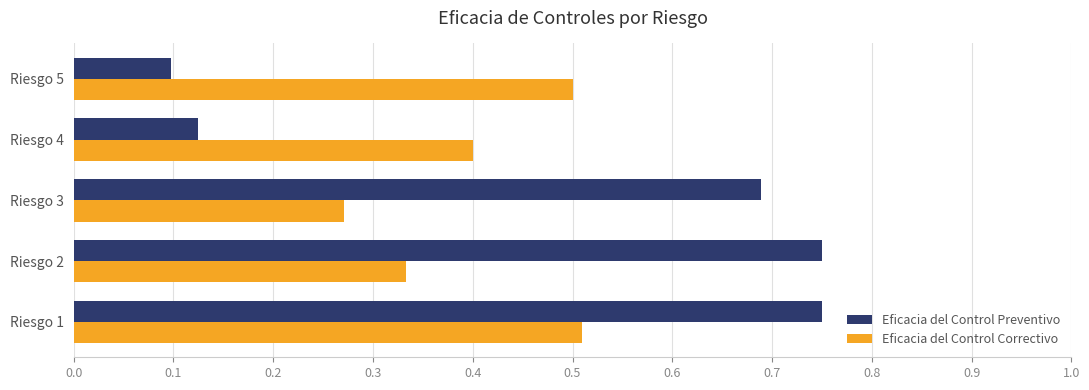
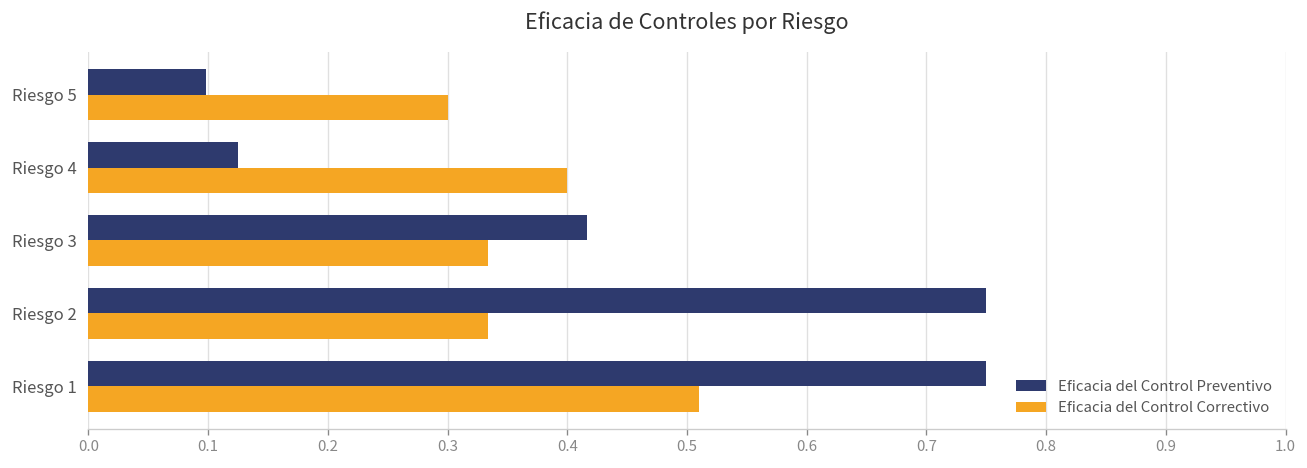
Eficacia del Control Correctivo, Riesgo 5: 0.5 -> 0.3
Eficacia del Control Preventivo, Riesgo 3: 0.69 -> 0.42
Eficacia del Control Correctivo, Riesgo 3: 0.27 -> 0.33
